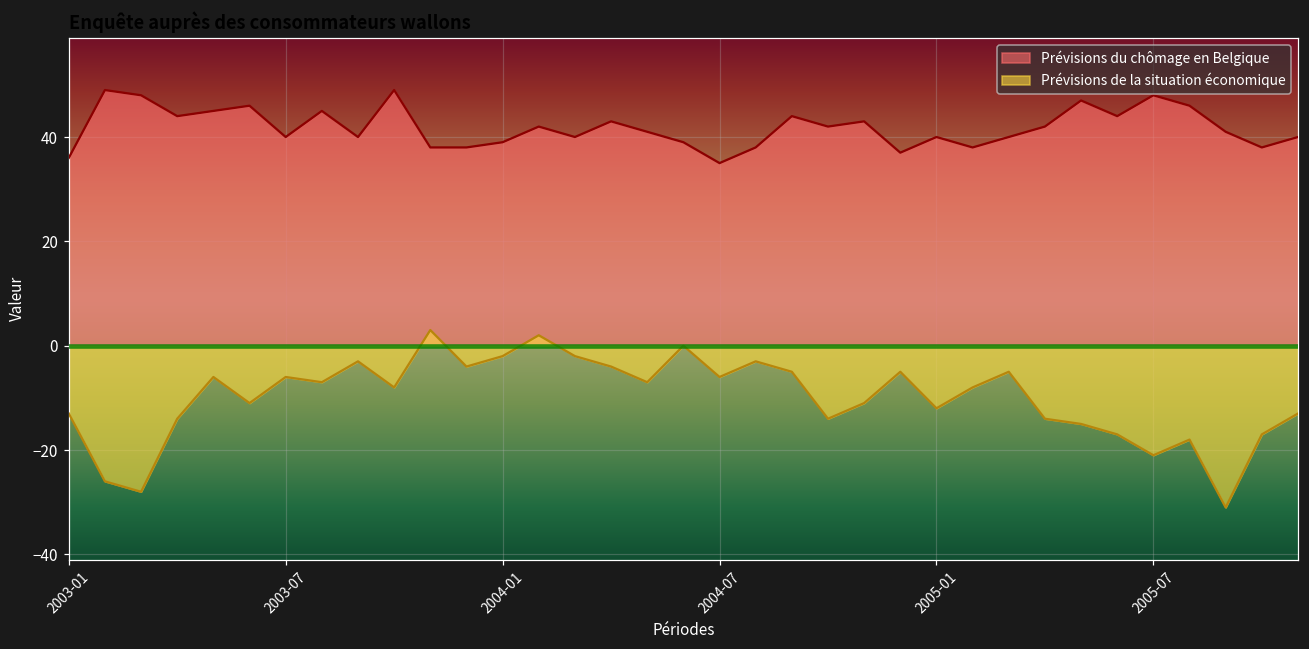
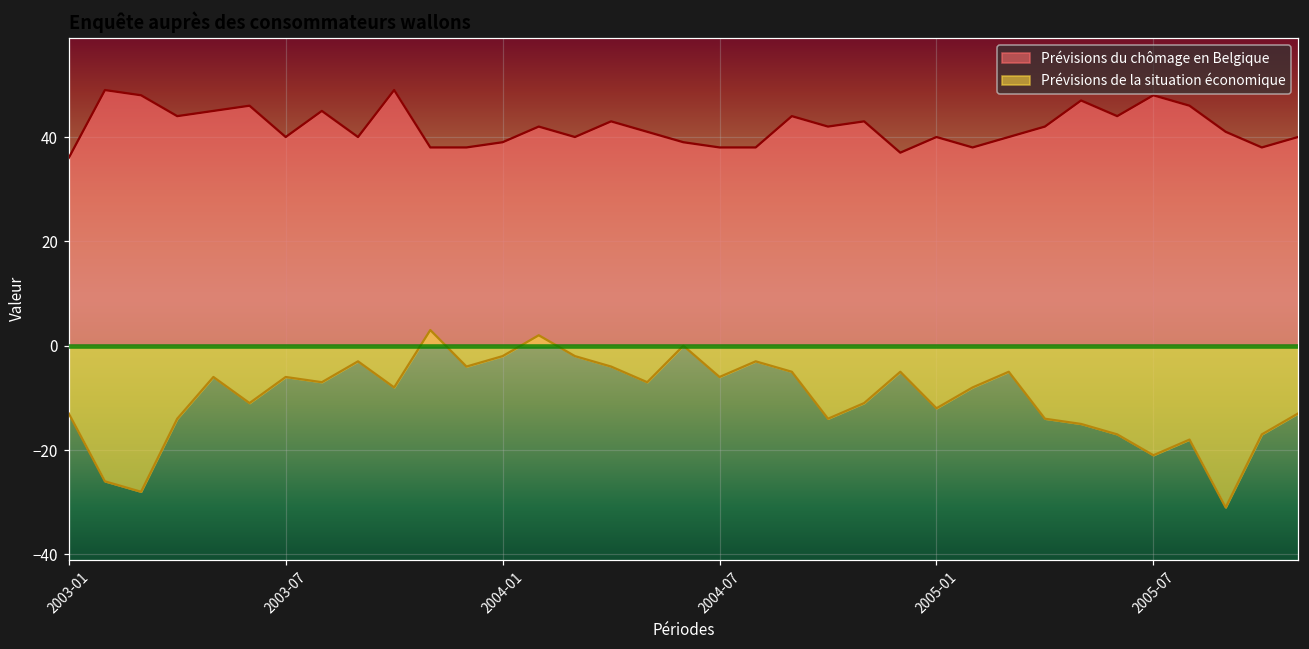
Prévisions du chômage en Belgique, 2004-07: 35 -> 38
